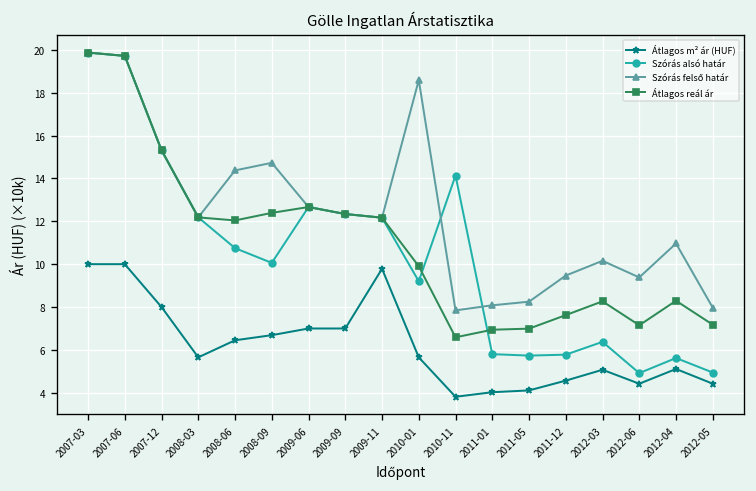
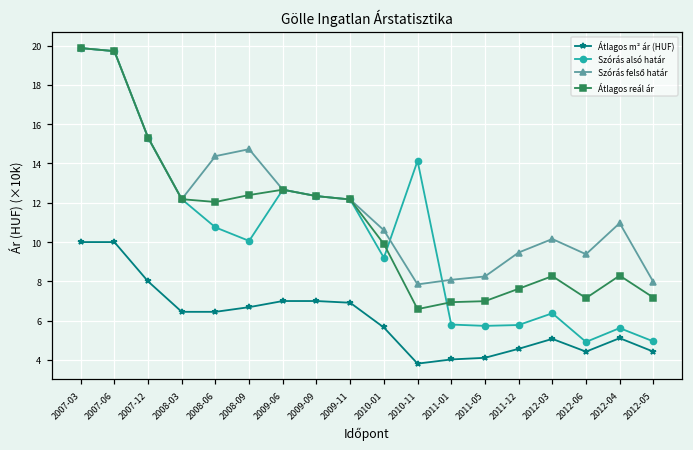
Átlagos m² ár (HUF), 2008-03: 5.7 -> 6.5
Átlagos m² ár (HUF), 2009-11: 9.8 -> 6.9
Szórás felső határ, 2010-01: 18.6 -> 10.6
